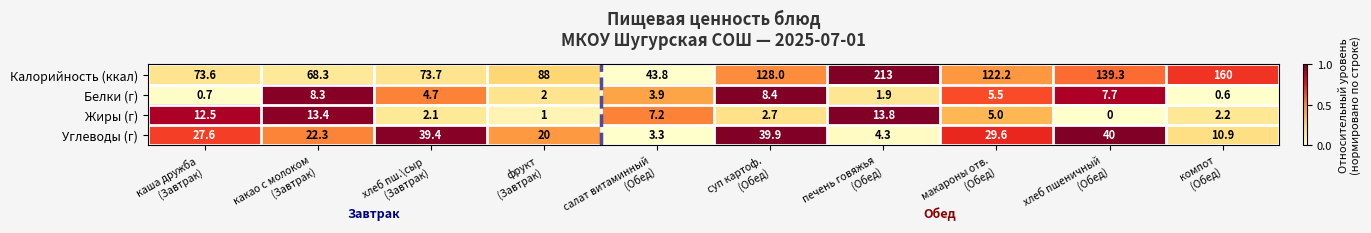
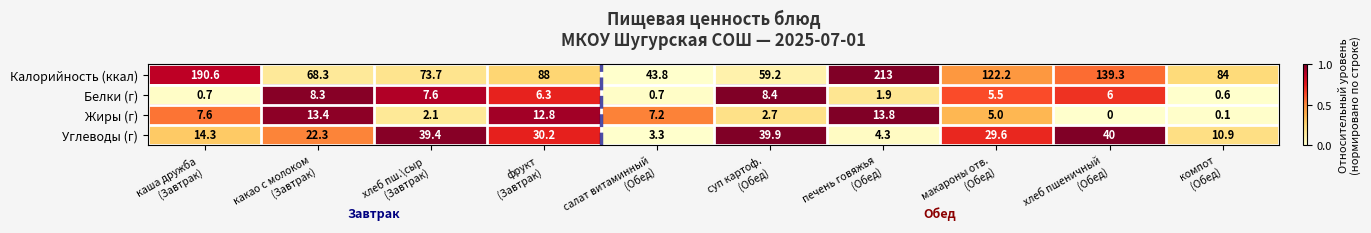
Калорийность (ккал), каша дружба (Завтрак): 73.6 -> 190.6
Калорийность (ккал), суп картоф. (Обед): 128.0 -> 59.2
Калорийность (ккал), компот (Обед): 160 -> 84
Белки (г), хлеб пш.\сыр (Завтрак): 4.7 -> 7.6
Белки (г), фрукт (Завтрак): 2 -> 6.3
Белки (г), салат витаминный (Обед): 3.9 -> 0.7
Белки (г), хлеб пшеничный (Обед): 7.7 -> 6
Жиры (г), каша дружба (Завтрак): 12.5 -> 7.6
Жиры (г), фрукт (Завтрак): 1 -> 12.8
Жиры (г), компот (Обед): 2.2 -> 0.1
Углеводы (г), каша дружба (Завтрак): 27.6 -> 14.3
Углеводы (г), фрукт (Завтрак): 20 -> 30.2
